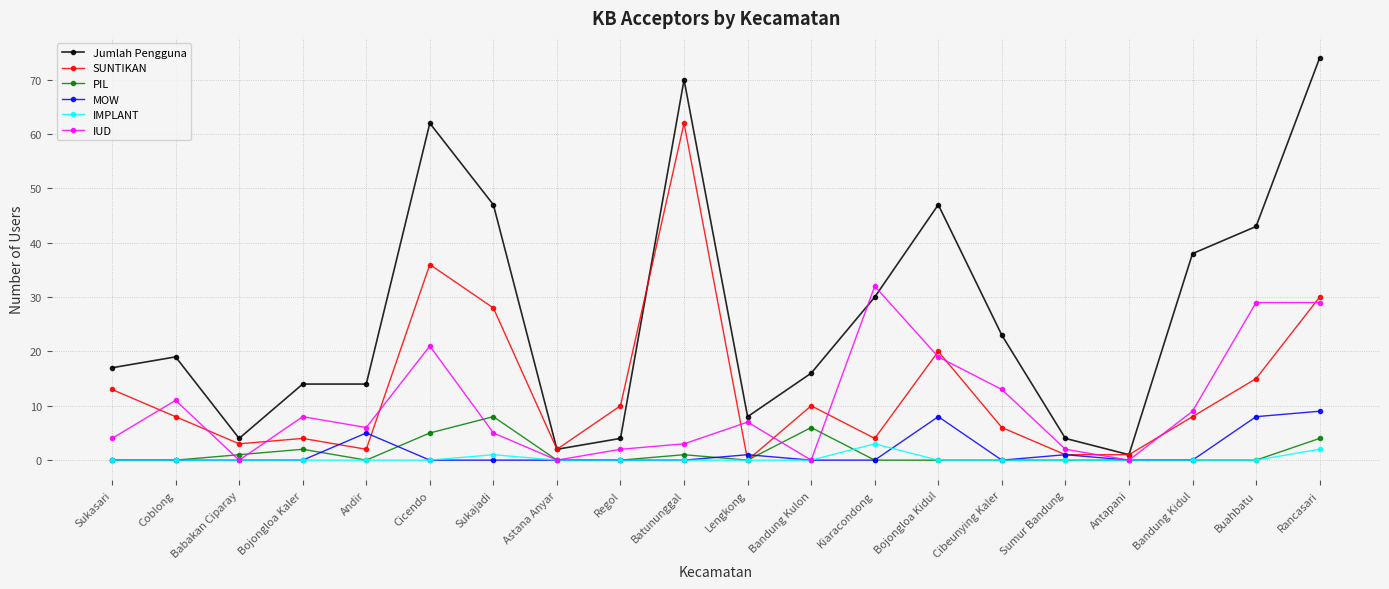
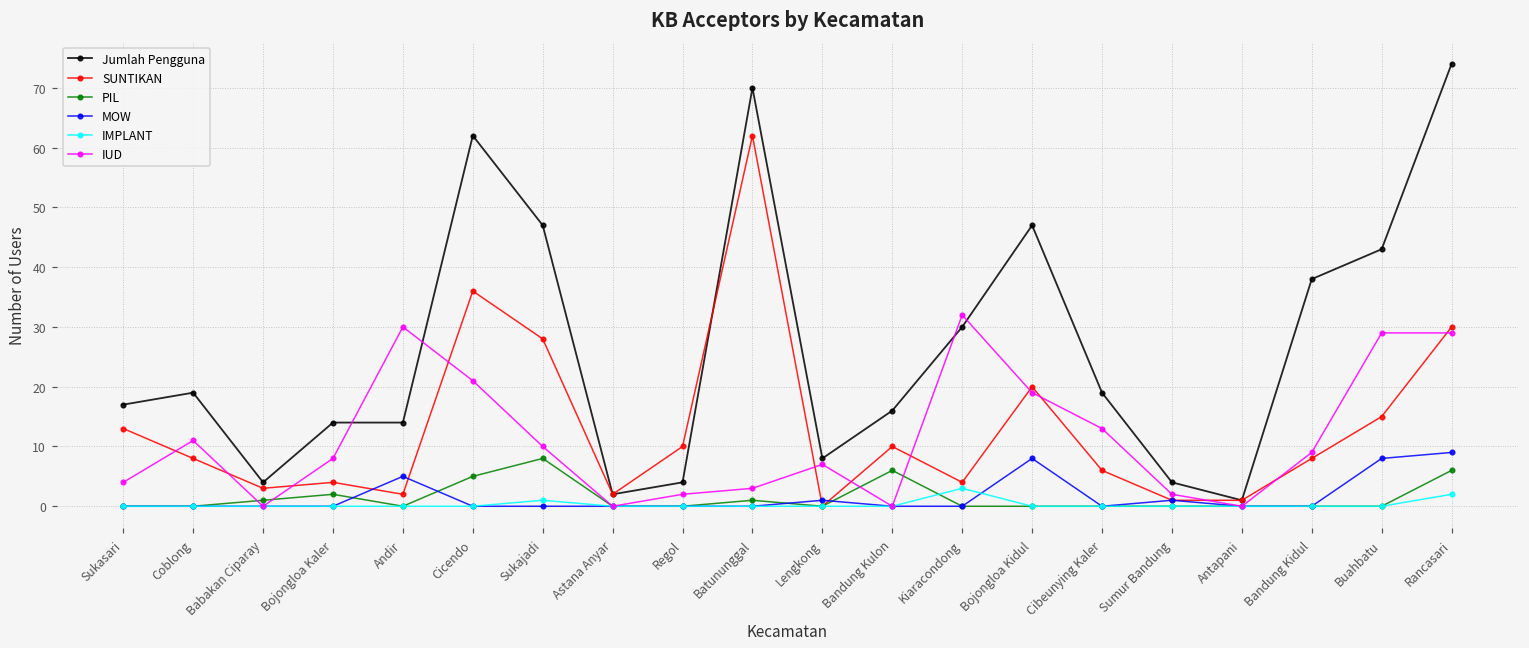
IUD, Andir: 6 -> 30
IUD, Sukajadi: 5 -> 10
Jumlah Pengguna, Cibeunying Kaler: 23 -> 19
PIL, Rancasari: 4 -> 6
